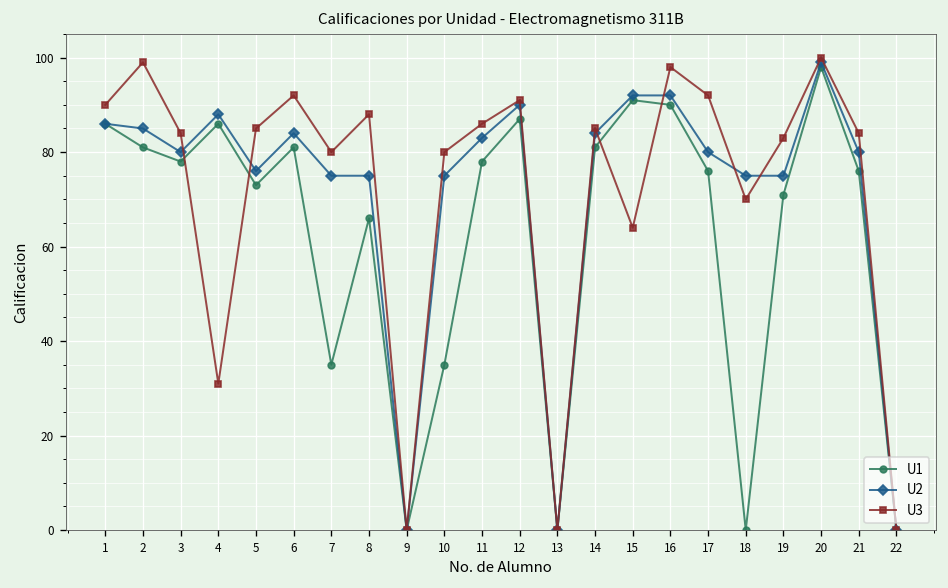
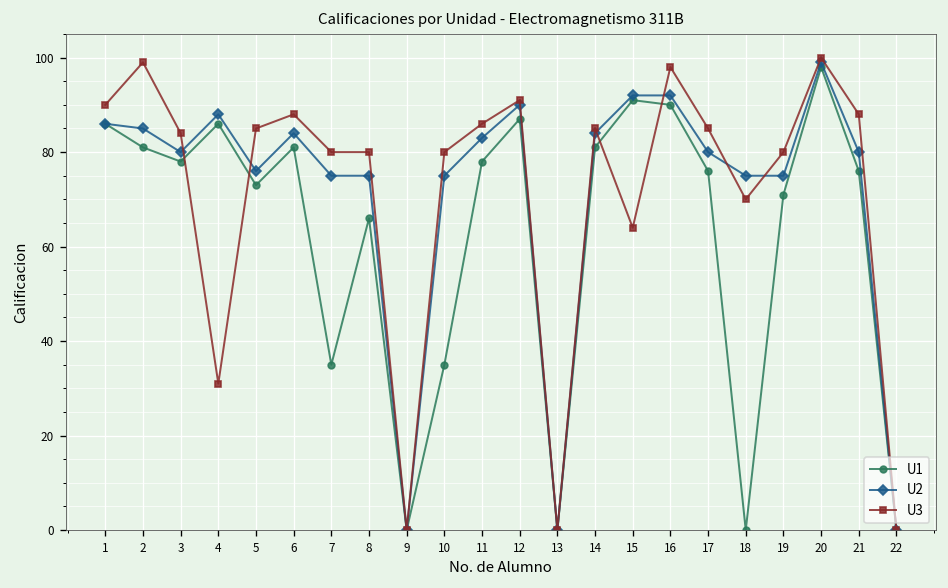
U3, 6: 92 -> 88
U3, 8: 88 -> 80
U3, 17: 92 -> 85
U3, 19: 83 -> 80
U3, 21: 84 -> 88
